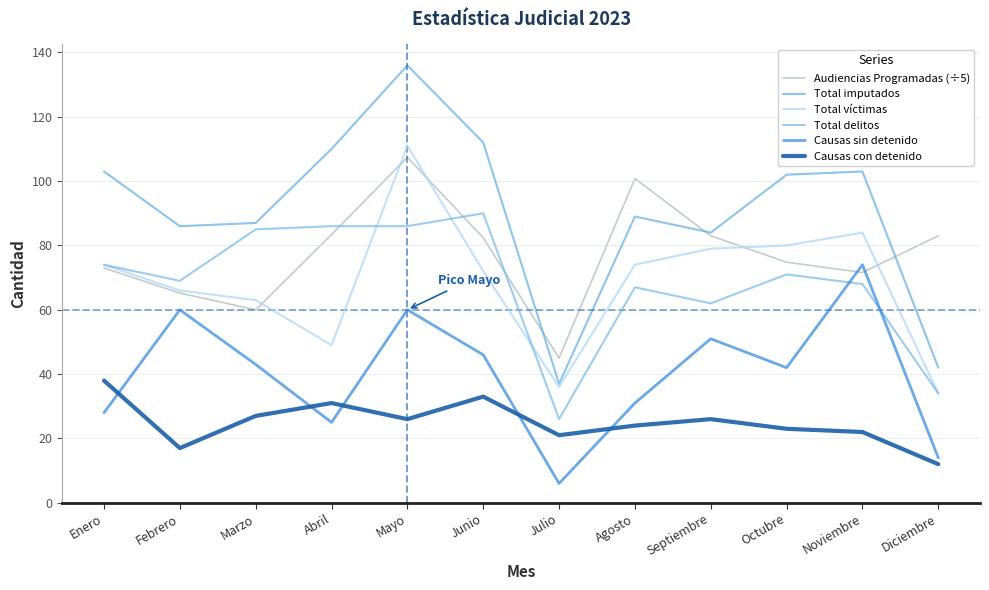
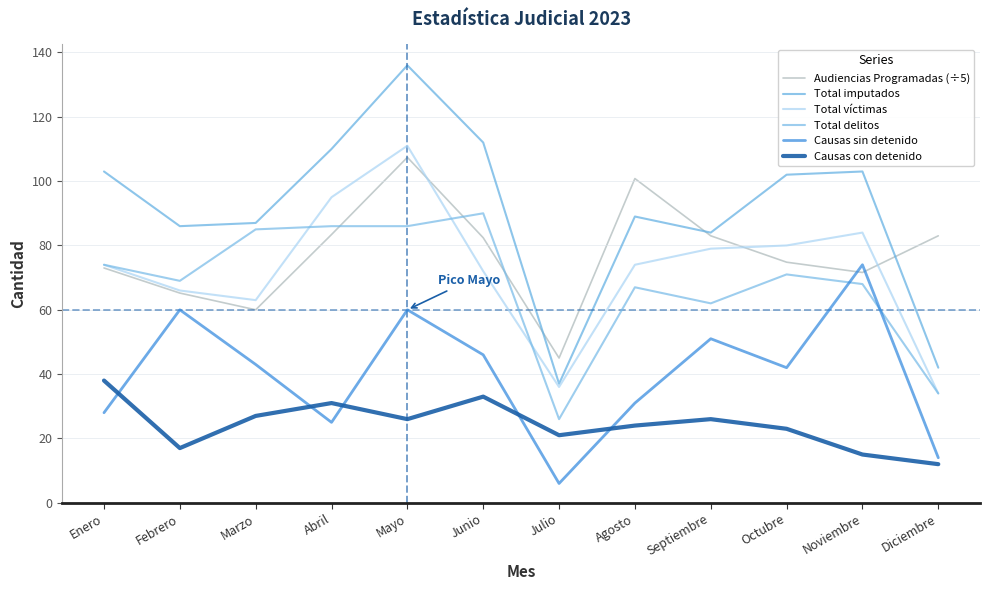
Total víctimas, Abril: 49 -> 95
Causas con detenido, Noviembre: 22 -> 15
